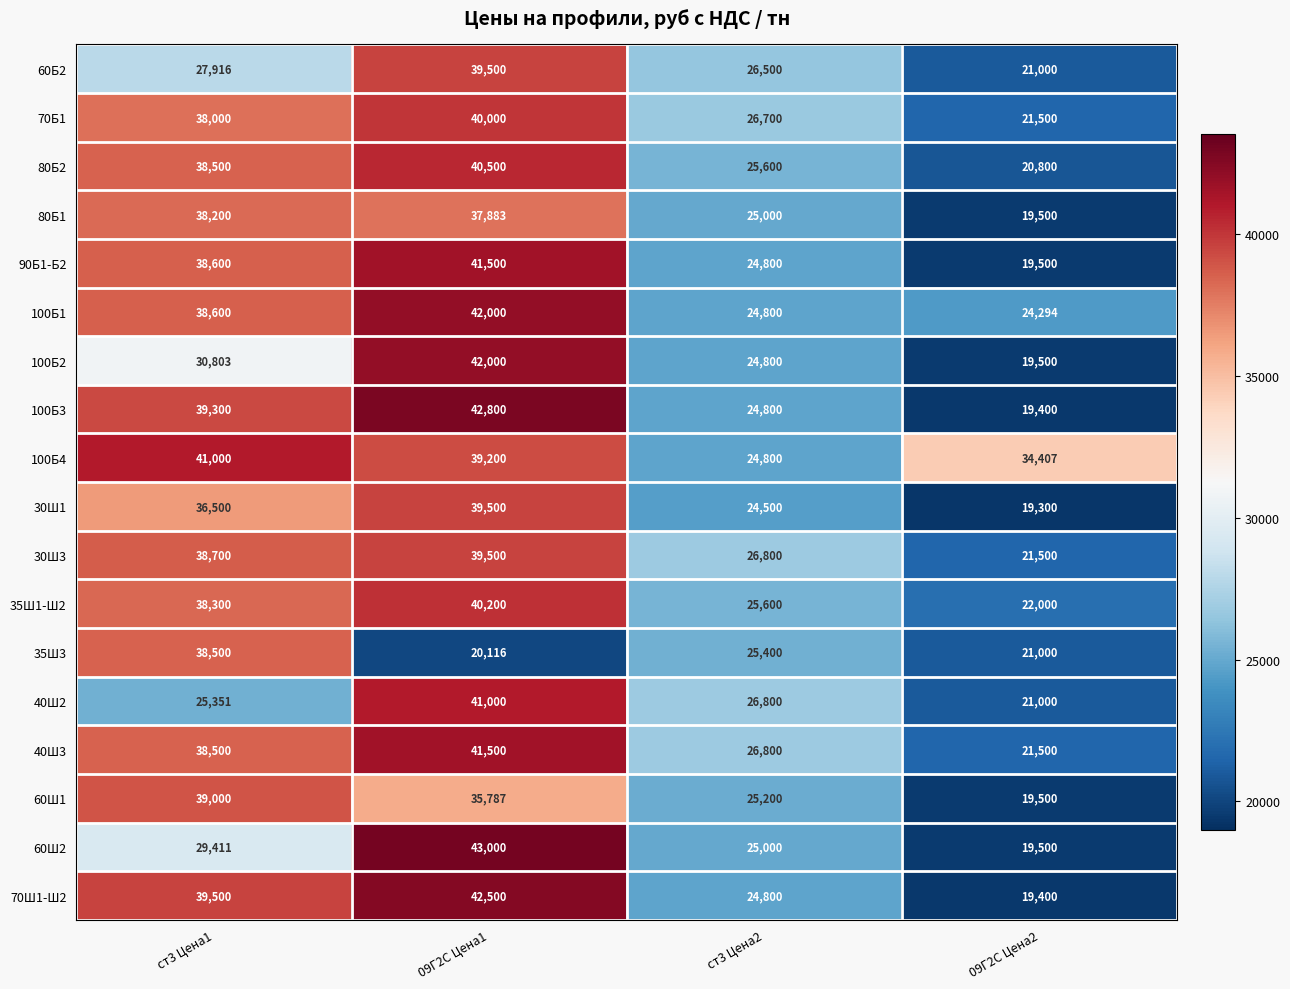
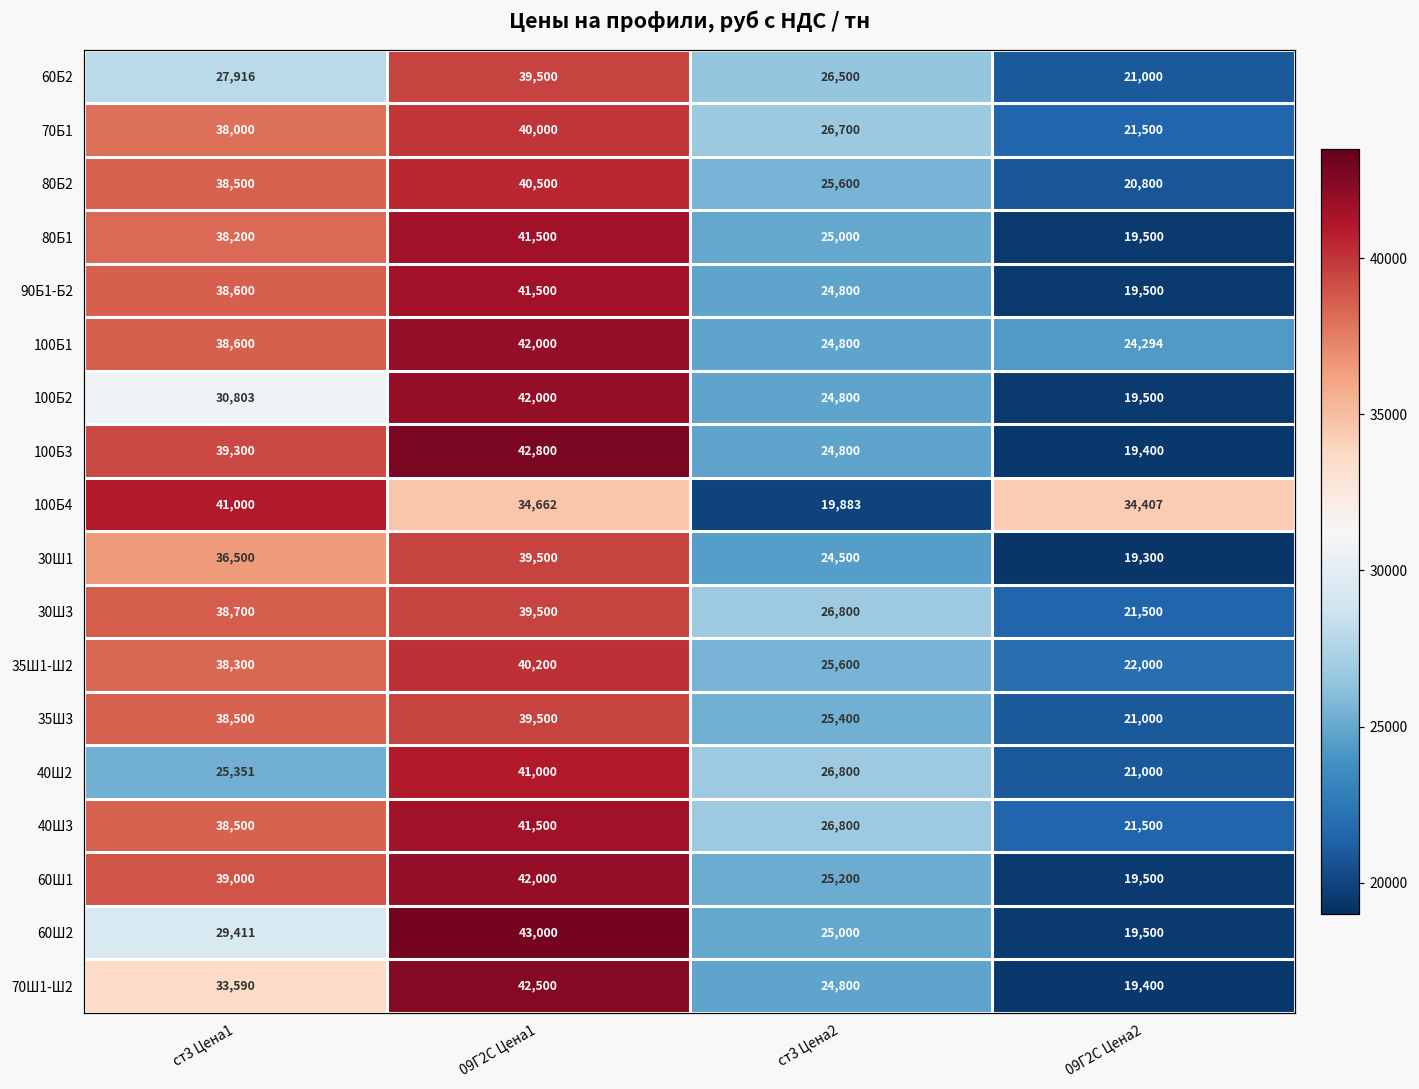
80Б1, 09Г2С Цена1: 37,883 -> 41,500
100Б4, 09Г2С Цена1: 39,200 -> 34,662
100Б4, ст3 Цена2: 24,800 -> 19,883
35Ш3, 09Г2С Цена1: 20,116 -> 39,500
60Ш1, 09Г2С Цена1: 35,787 -> 42,000
70Ш1-Ш2, ст3 Цена1: 39,500 -> 33,590
